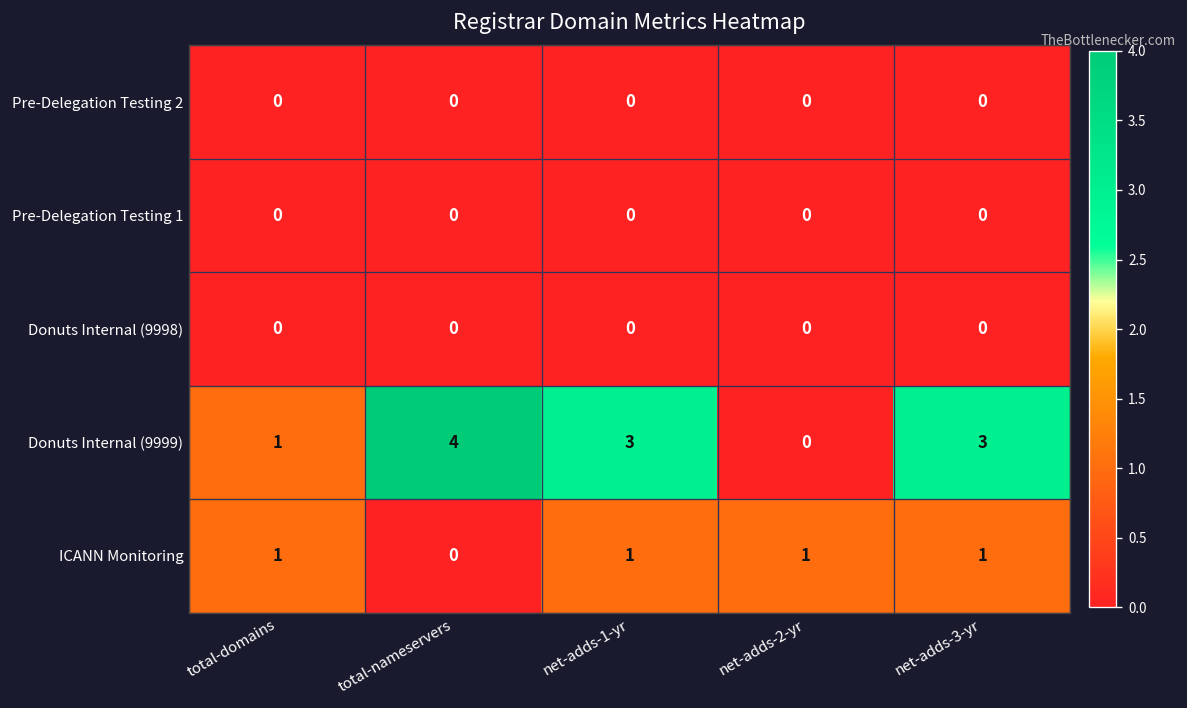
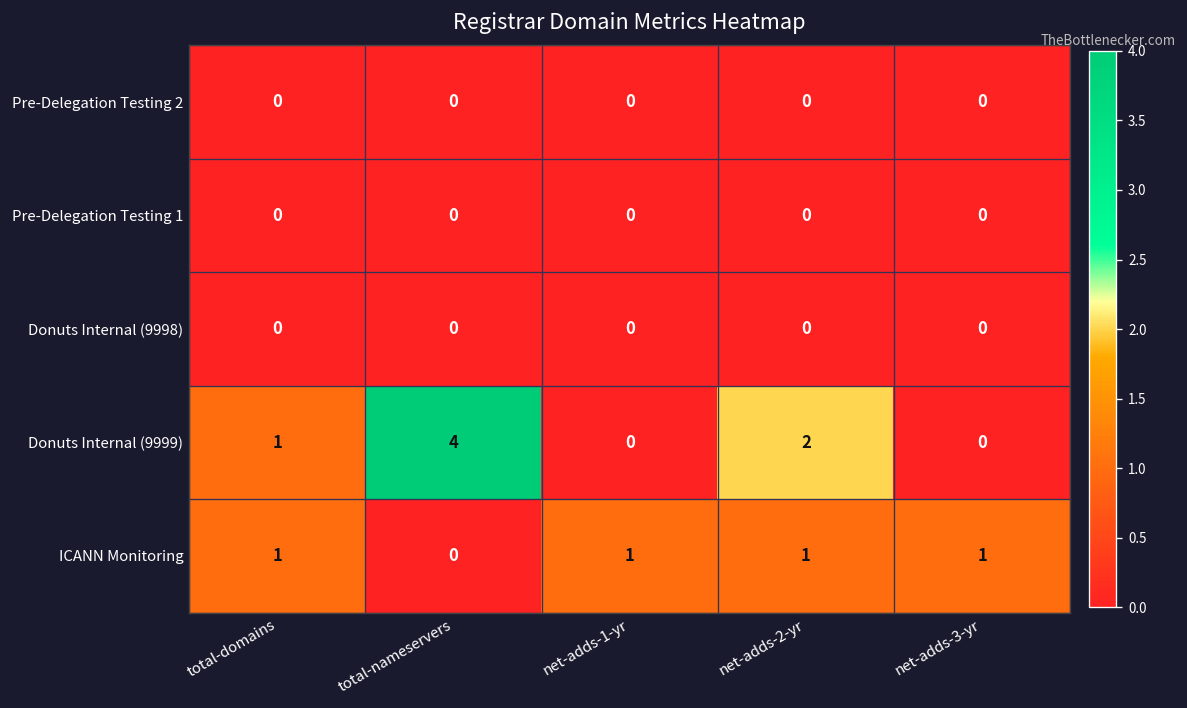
Donuts Internal (9999), net-adds-1-yr: 3 -> 0
Donuts Internal (9999), net-adds-2-yr: 0 -> 2
Donuts Internal (9999), net-adds-3-yr: 3 -> 0
